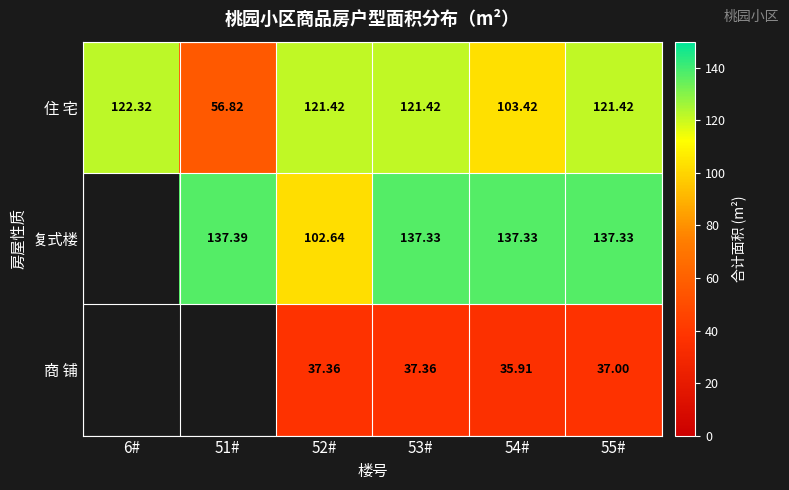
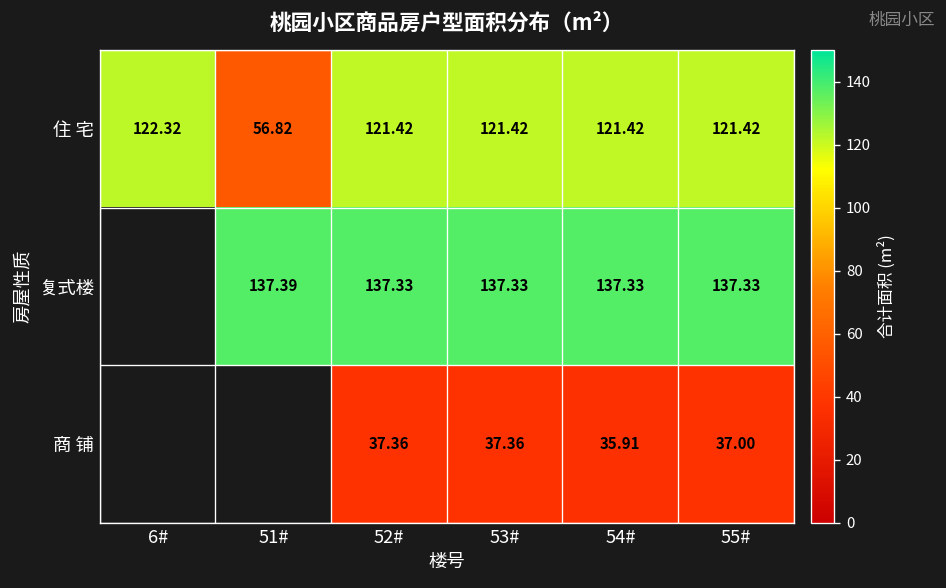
住 宅, 54#: 103.42 -> 121.42
复式楼, 52#: 102.64 -> 137.33
